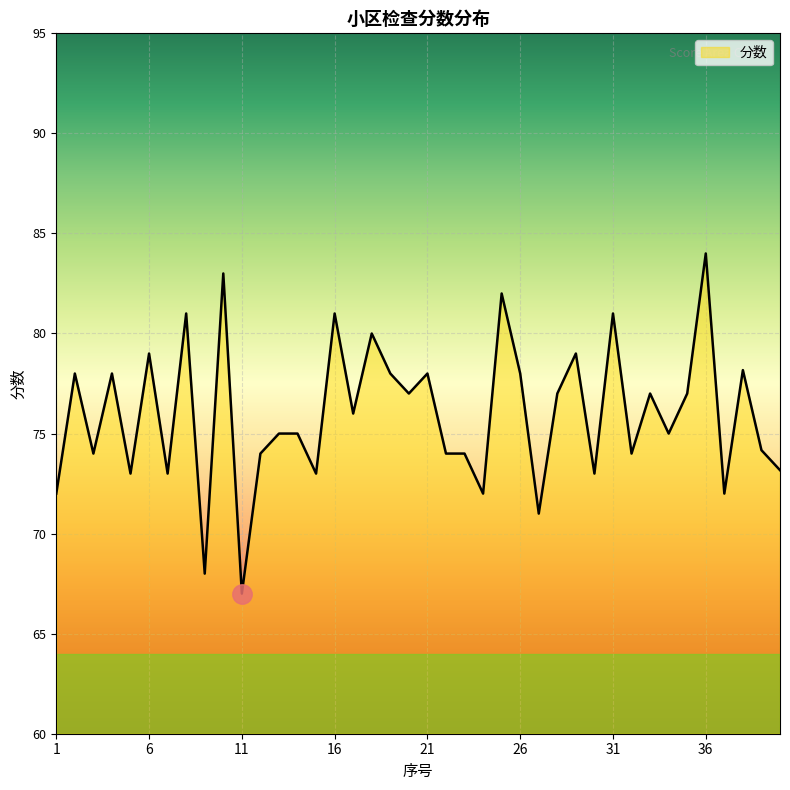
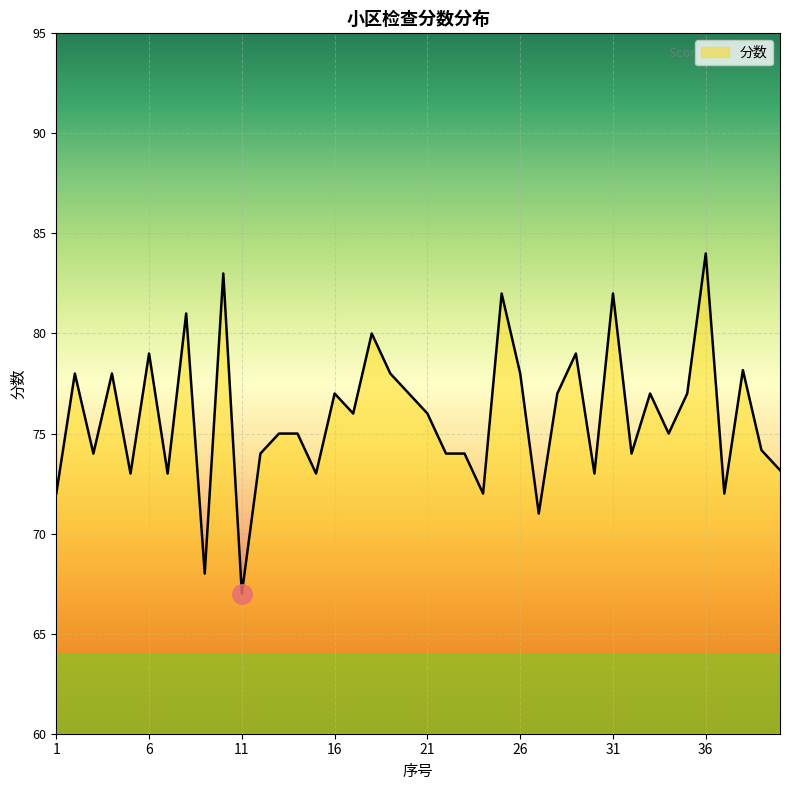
分数, 16: 81 -> 77
分数, 21: 78 -> 76
分数, 31: 81 -> 82
